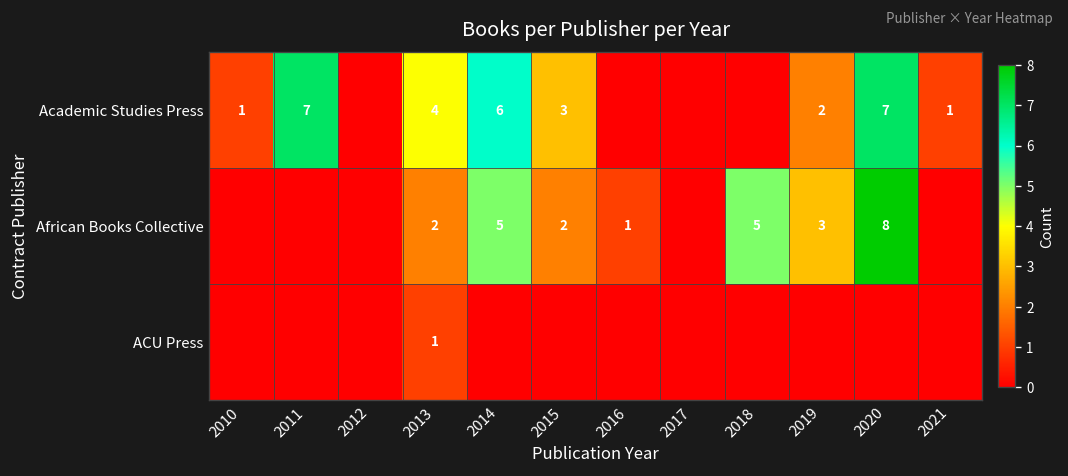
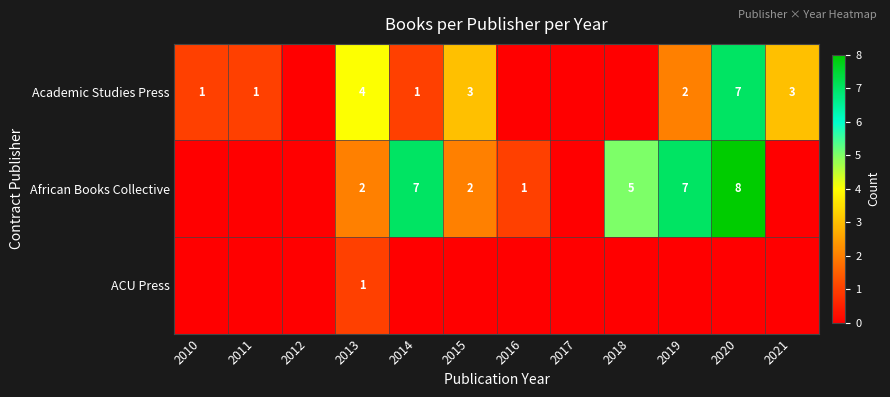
Academic Studies Press, 2011: 7 -> 1
Academic Studies Press, 2014: 6 -> 1
Academic Studies Press, 2021: 1 -> 3
African Books Collective, 2014: 5 -> 7
African Books Collective, 2019: 3 -> 7
